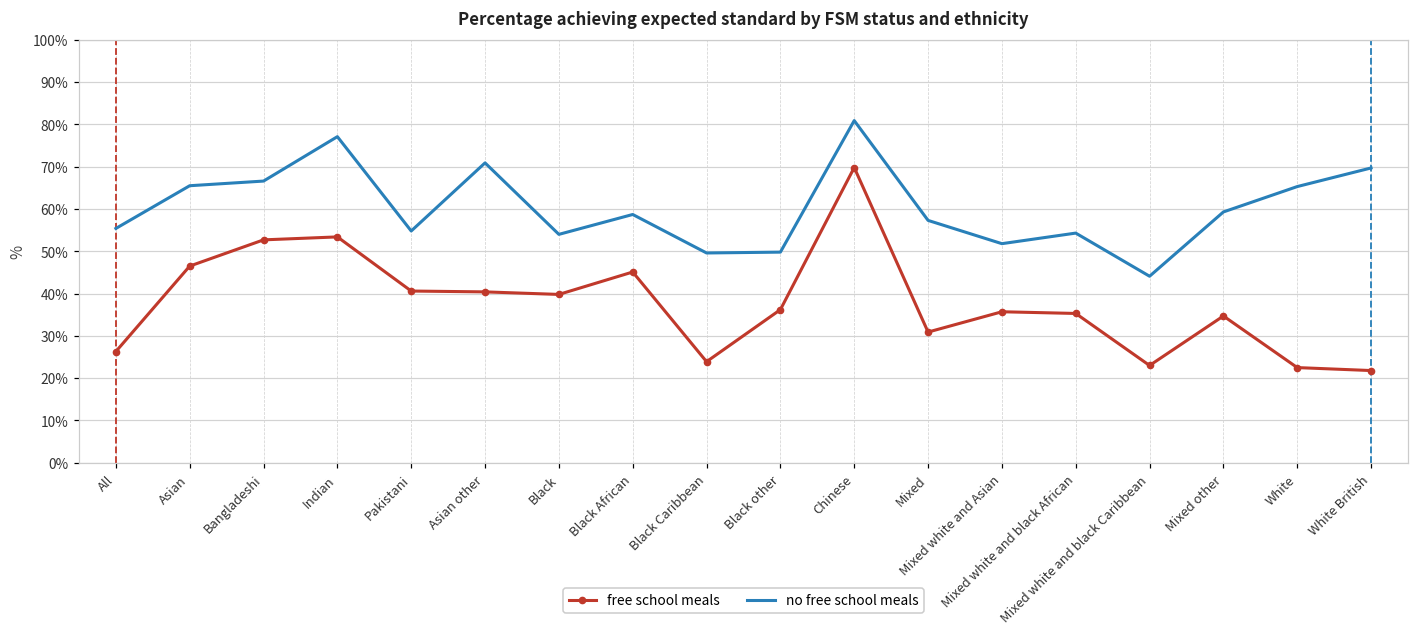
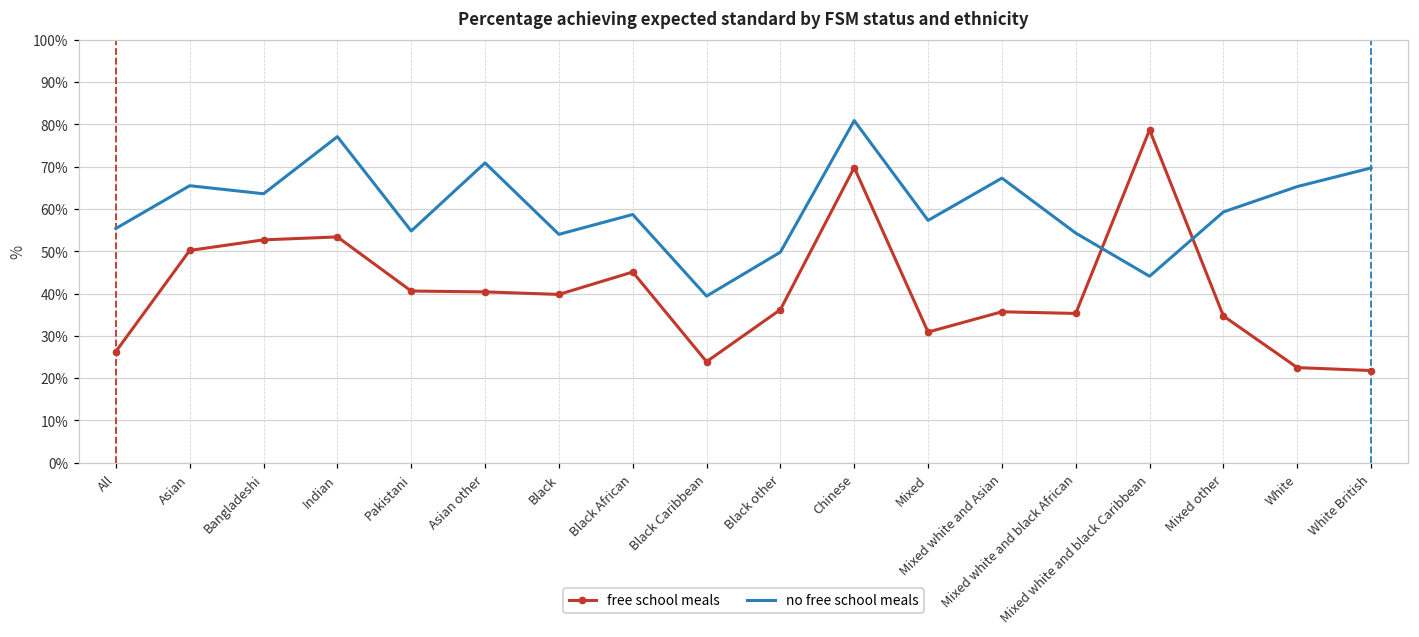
free school meals, Asian: 47% -> 50%
no free school meals, Bangladeshi: 67% -> 64%
no free school meals, Black Caribbean: 50% -> 39%
no free school meals, Mixed white and Asian: 52% -> 67%
free school meals, Mixed white and black Caribbean: 23% -> 79%
